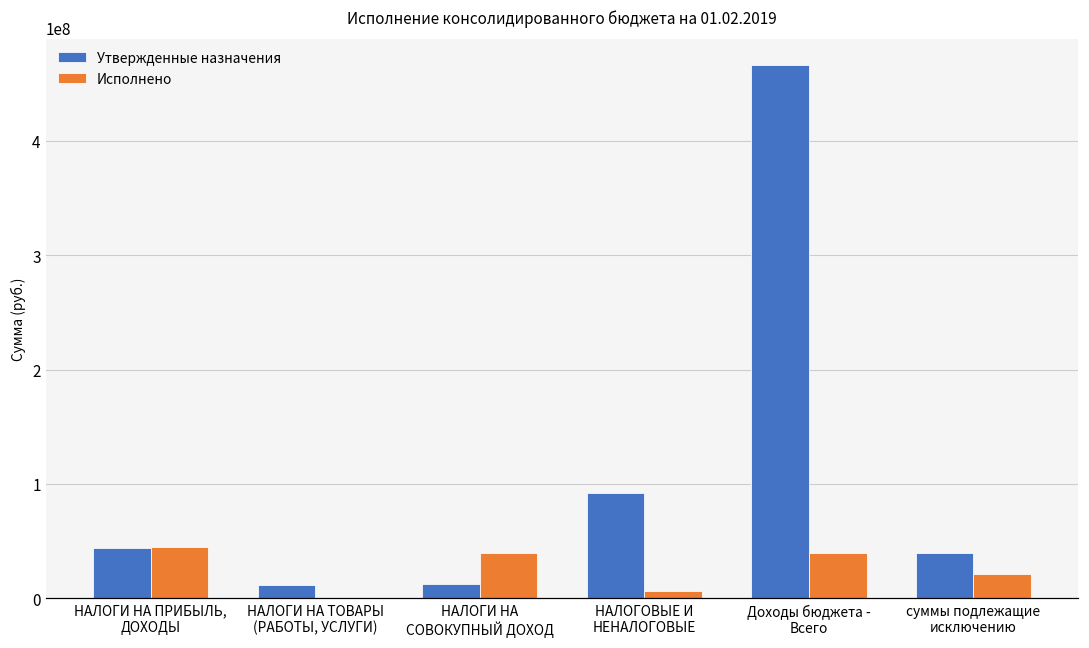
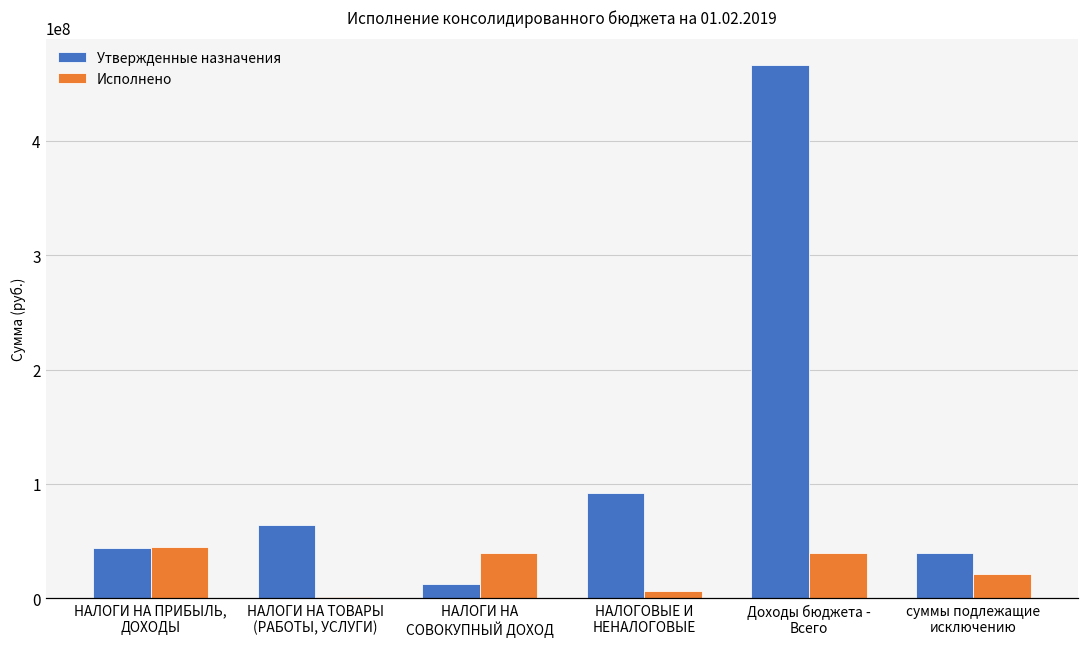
Утвержденные назначения, НАЛОГИ НА ТОВАРЫ (РАБОТЫ, УСЛУГИ): 11000000 -> 64000000
